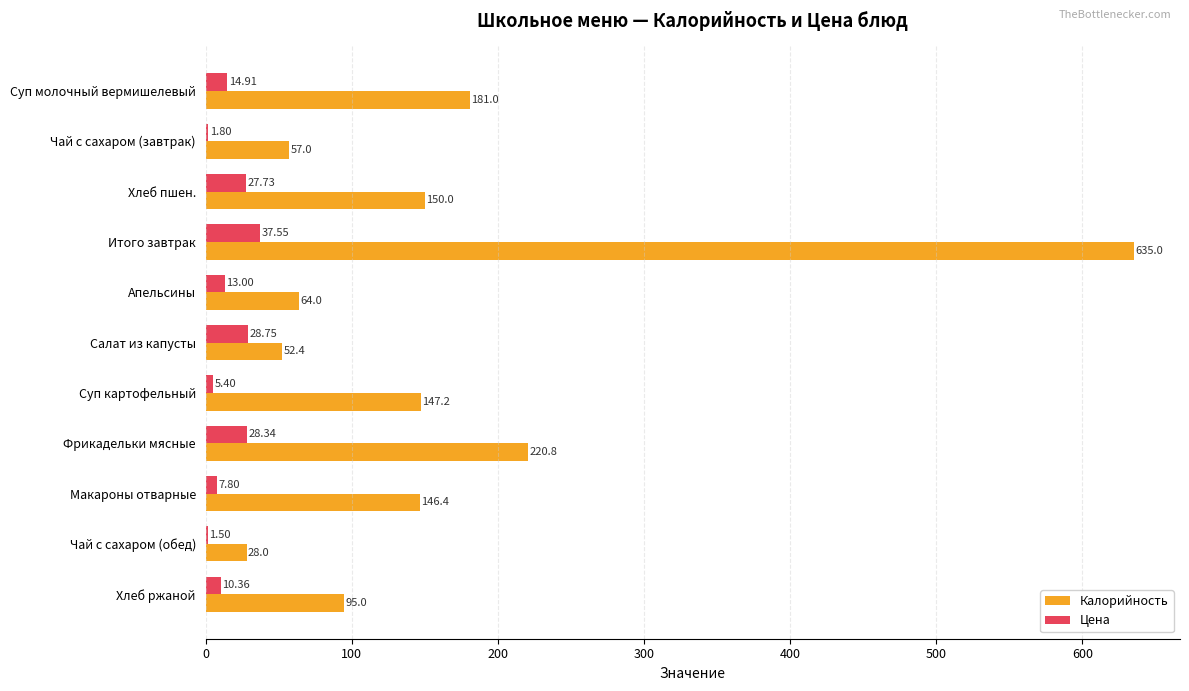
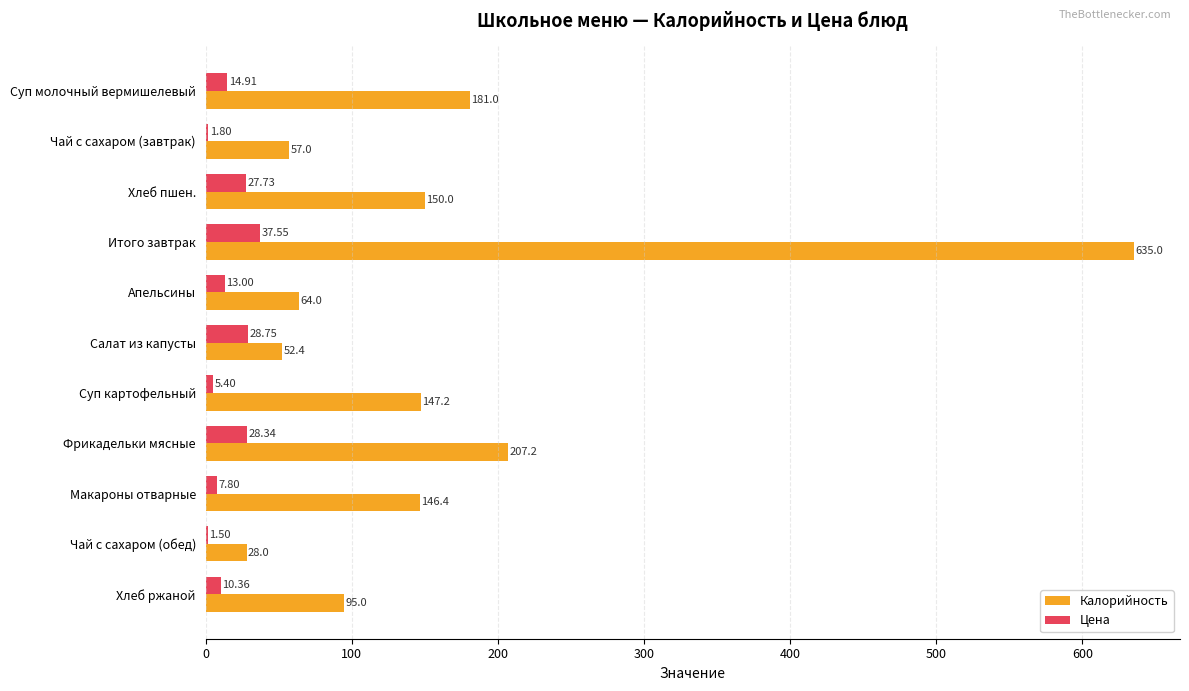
Калорийность, Фрикадельки мясные: 220.8 -> 207.2
